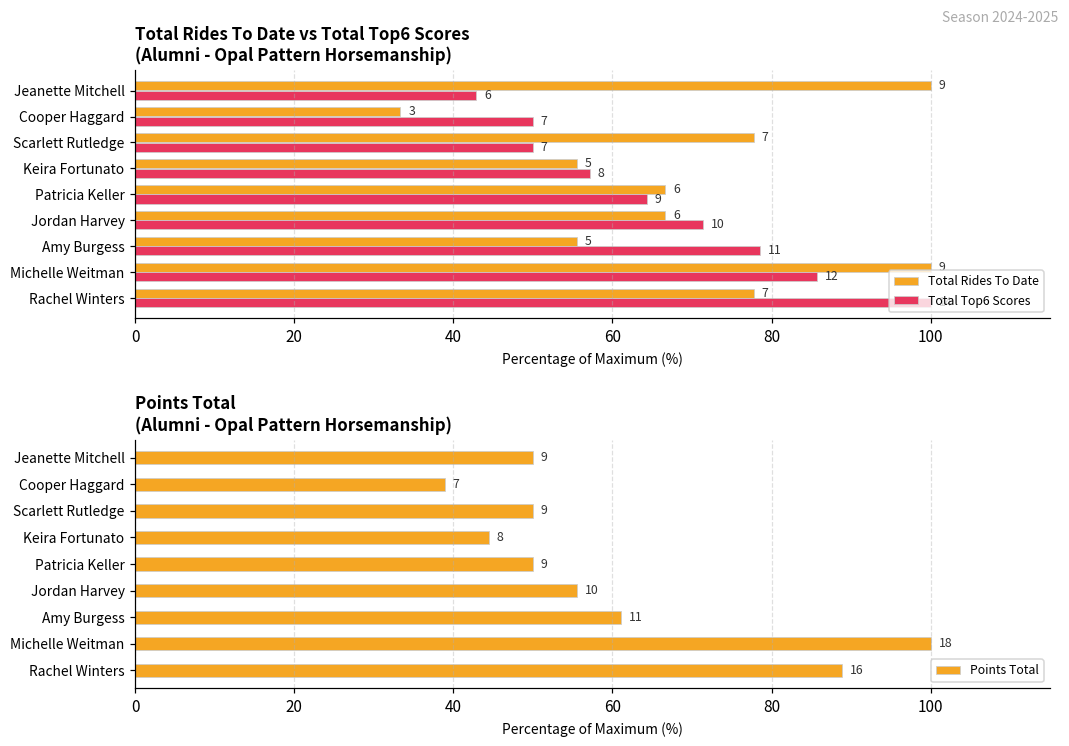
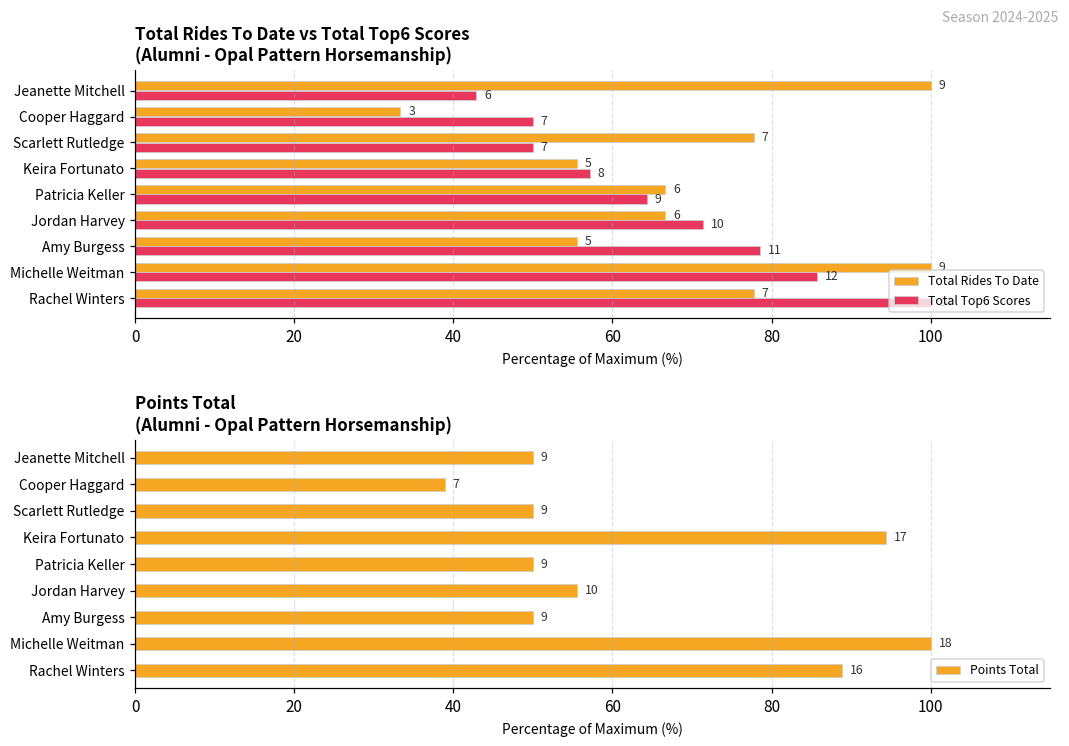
Points Total (Alumni - Opal Pattern Horsemanship), Keira Fortunato: 8 -> 17
Points Total (Alumni - Opal Pattern Horsemanship), Amy Burgess: 11 -> 9
